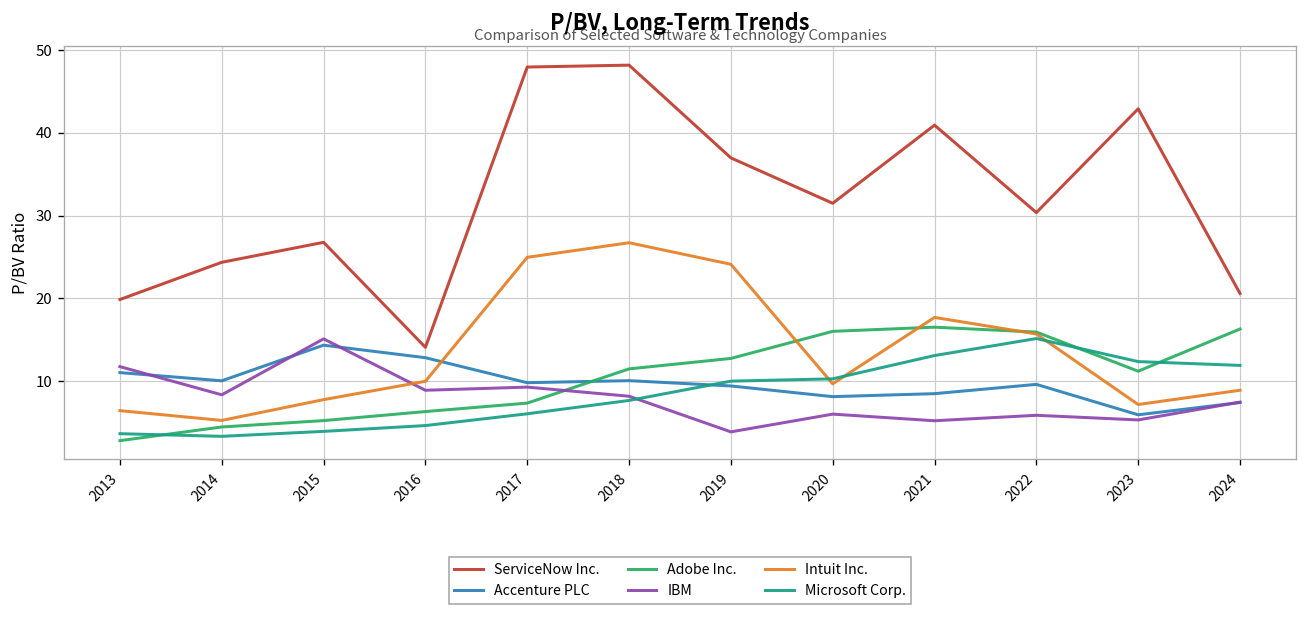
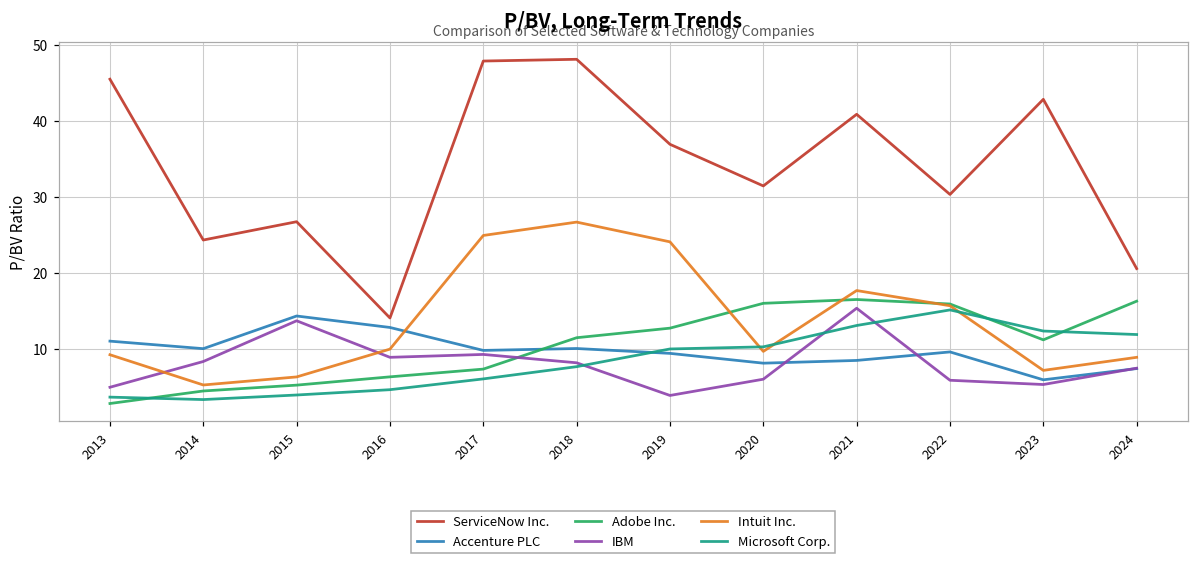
ServiceNow Inc., 2013: 20 -> 46
IBM, 2013: 12 -> 5
Intuit Inc., 2013: 6 -> 9
IBM, 2015: 15 -> 14
Intuit Inc., 2015: 8 -> 6
IBM, 2021: 5 -> 15
